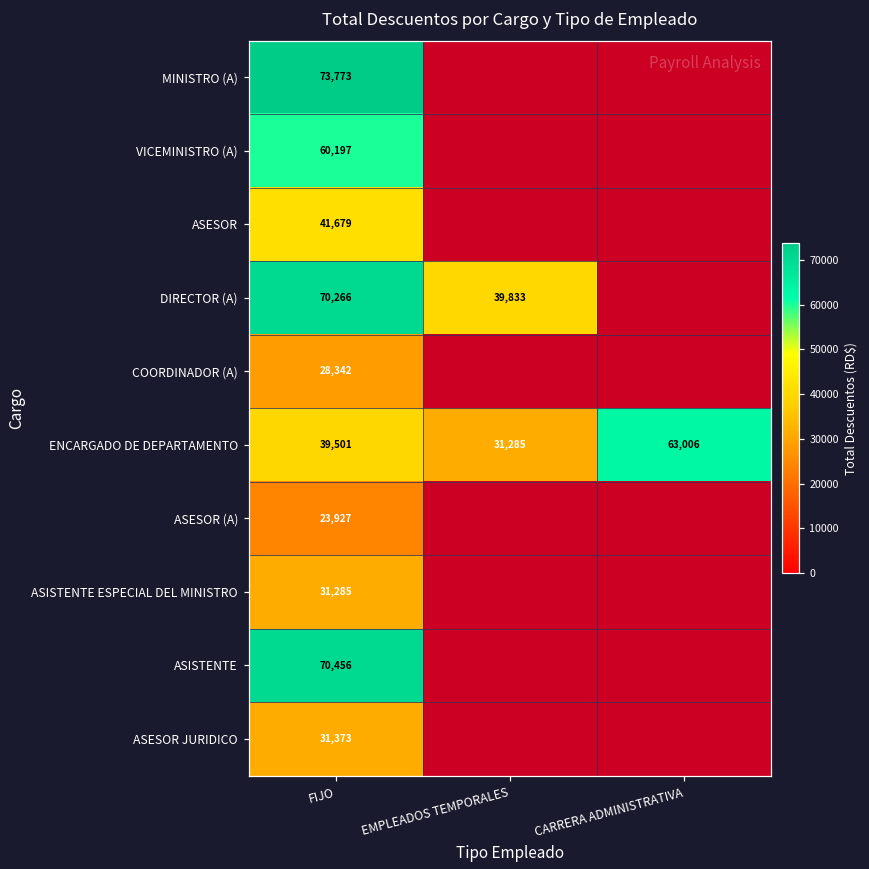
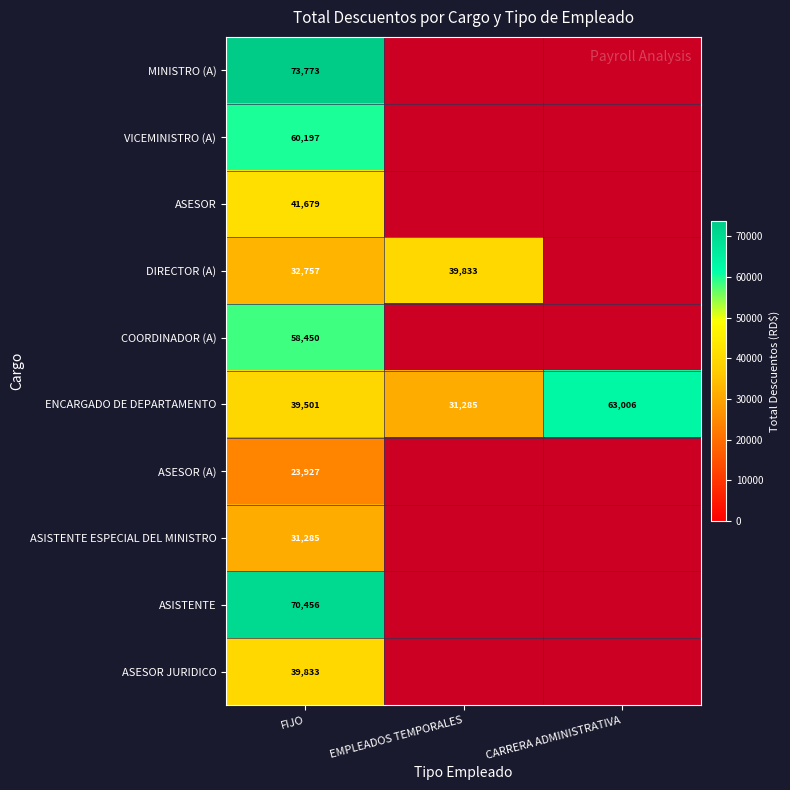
DIRECTOR (A), FIJO: 70,266 -> 32,757
COORDINADOR (A), FIJO: 28,342 -> 58,450
ASESOR JURIDICO, FIJO: 31,373 -> 39,833
